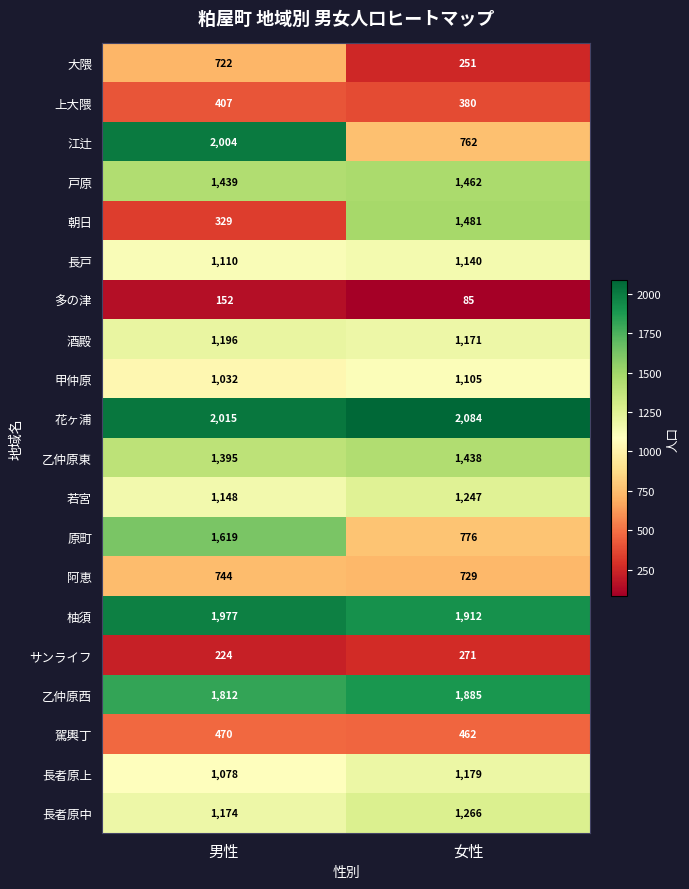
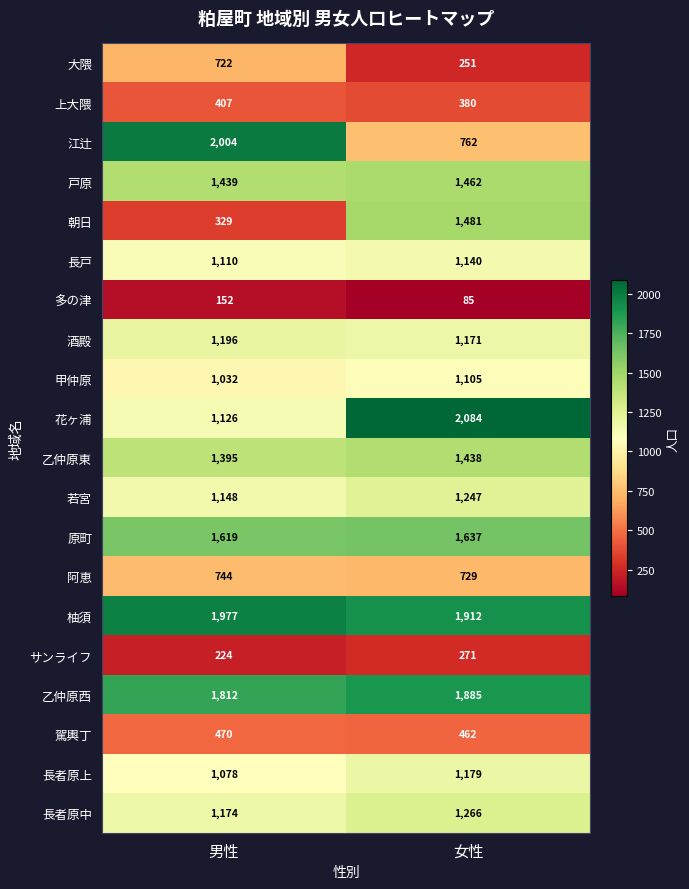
花ヶ浦, 男性: 2,015 -> 1,126
原町, 女性: 776 -> 1,637
